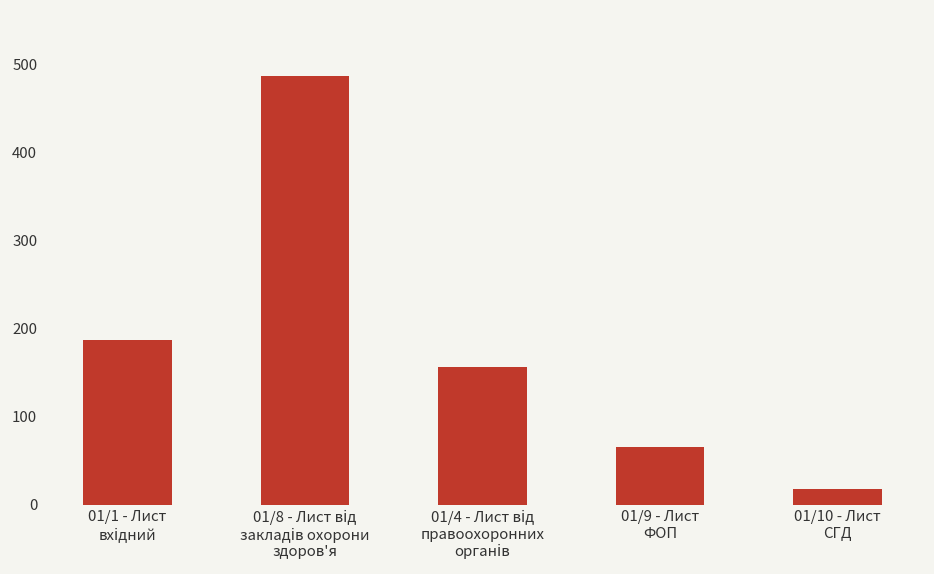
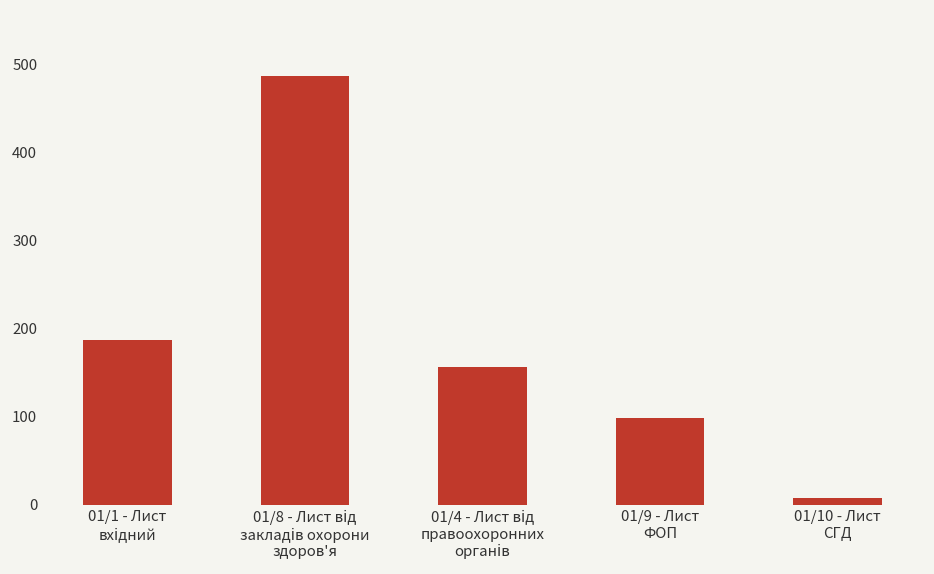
01/9 - Лист ФОП: 70 -> 100
01/10 - Лист СГД: 20 -> 10
